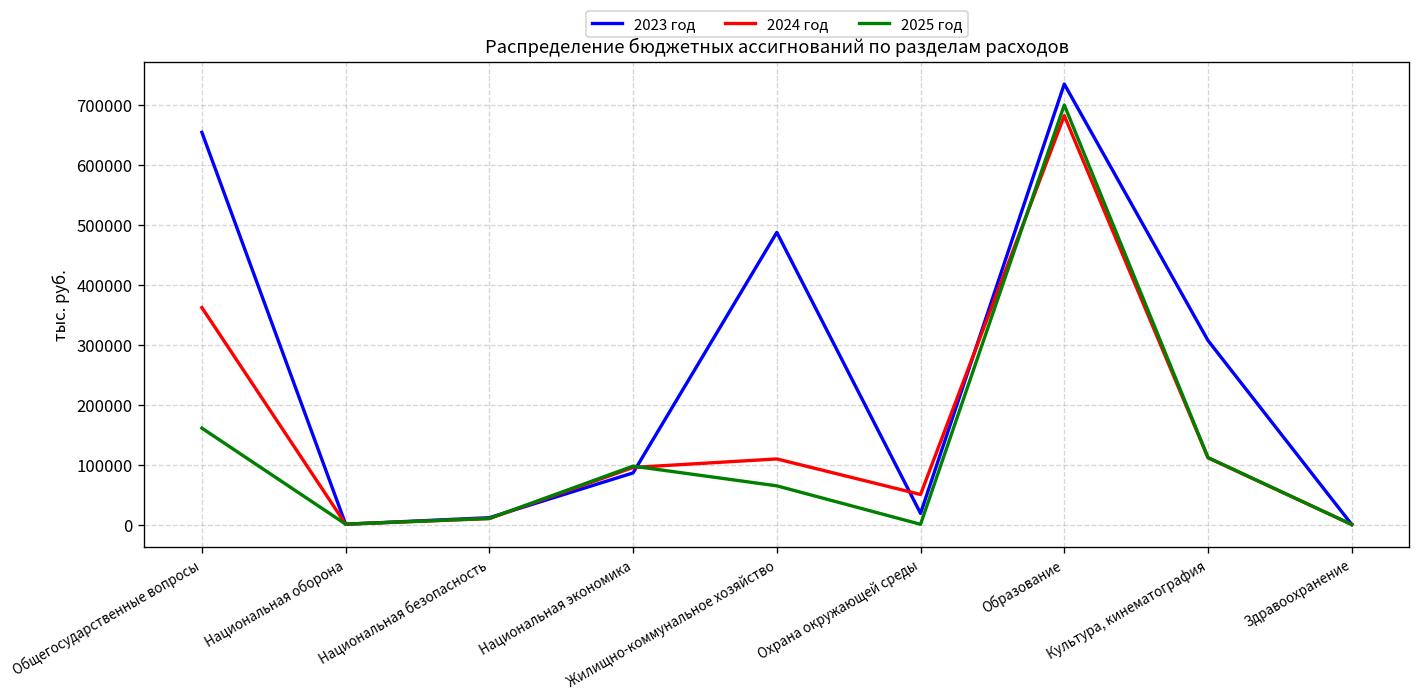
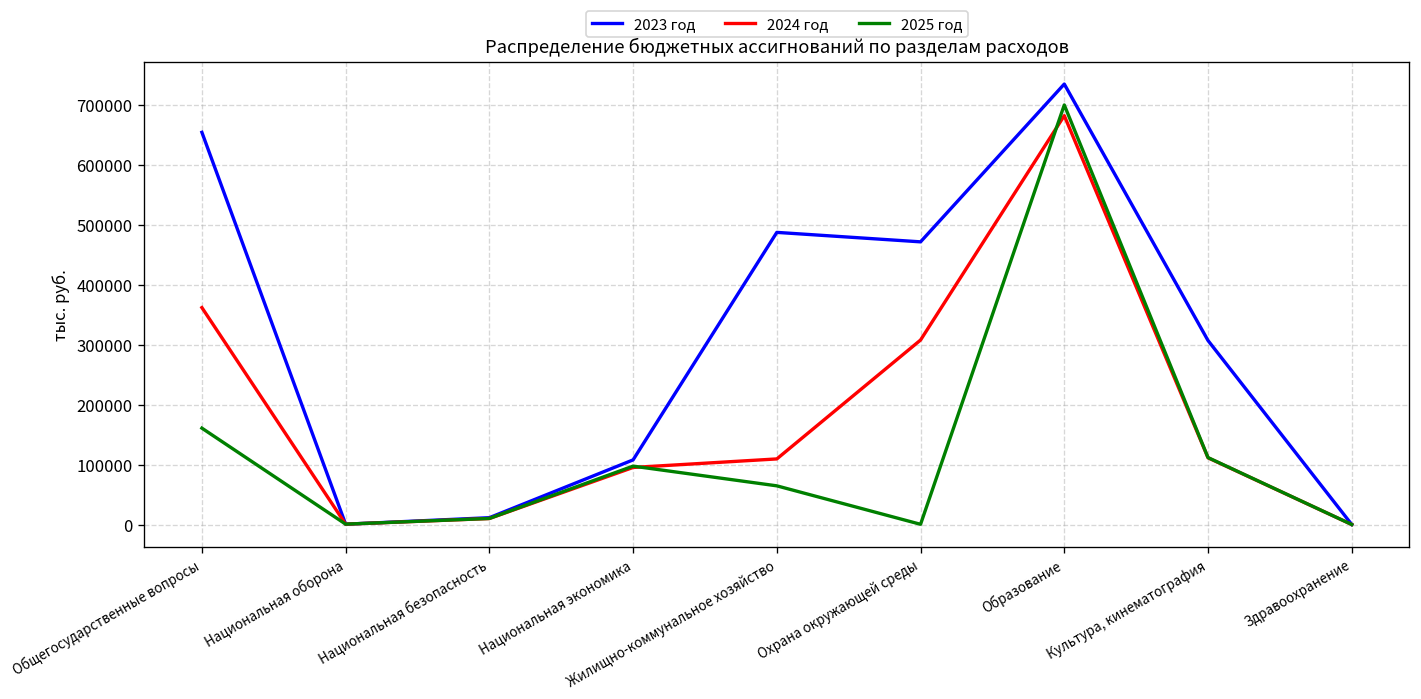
2023 год, Национальная экономика: 90000 -> 110000
2023 год, Охрана окружающей среды: 20000 -> 470000
2024 год, Охрана окружающей среды: 50000 -> 310000
